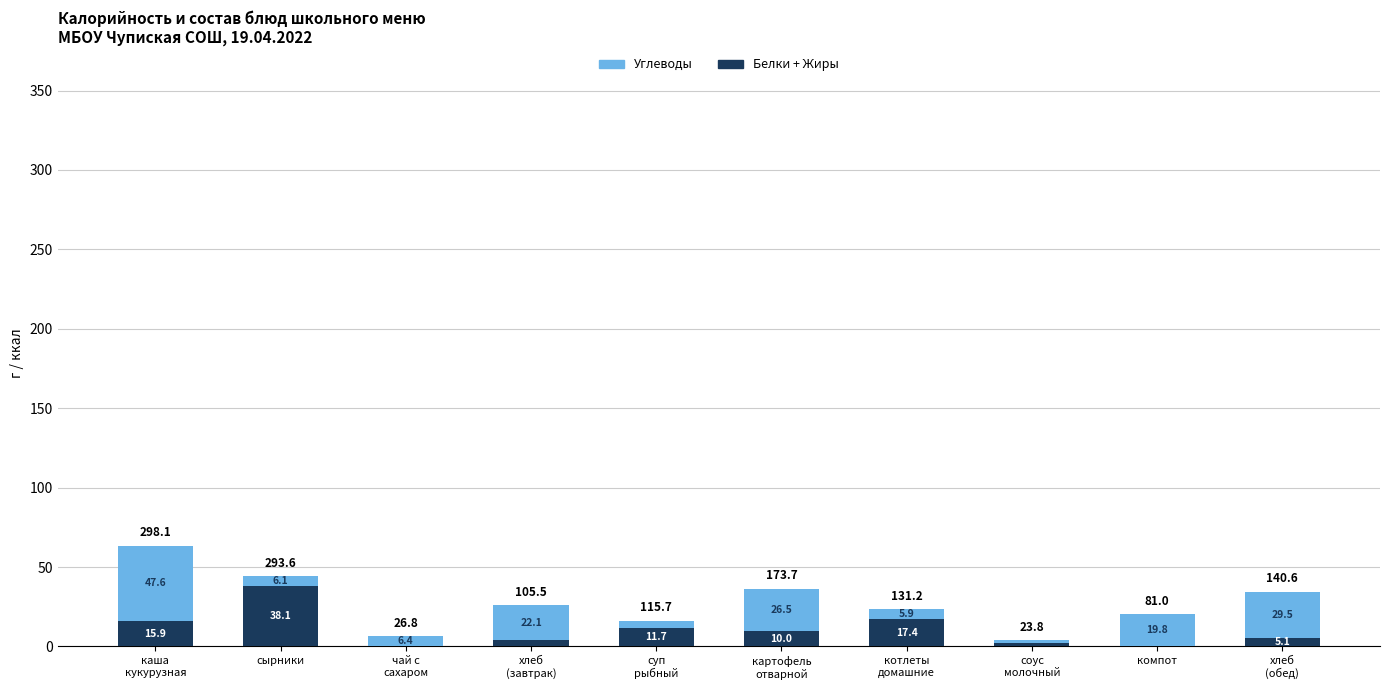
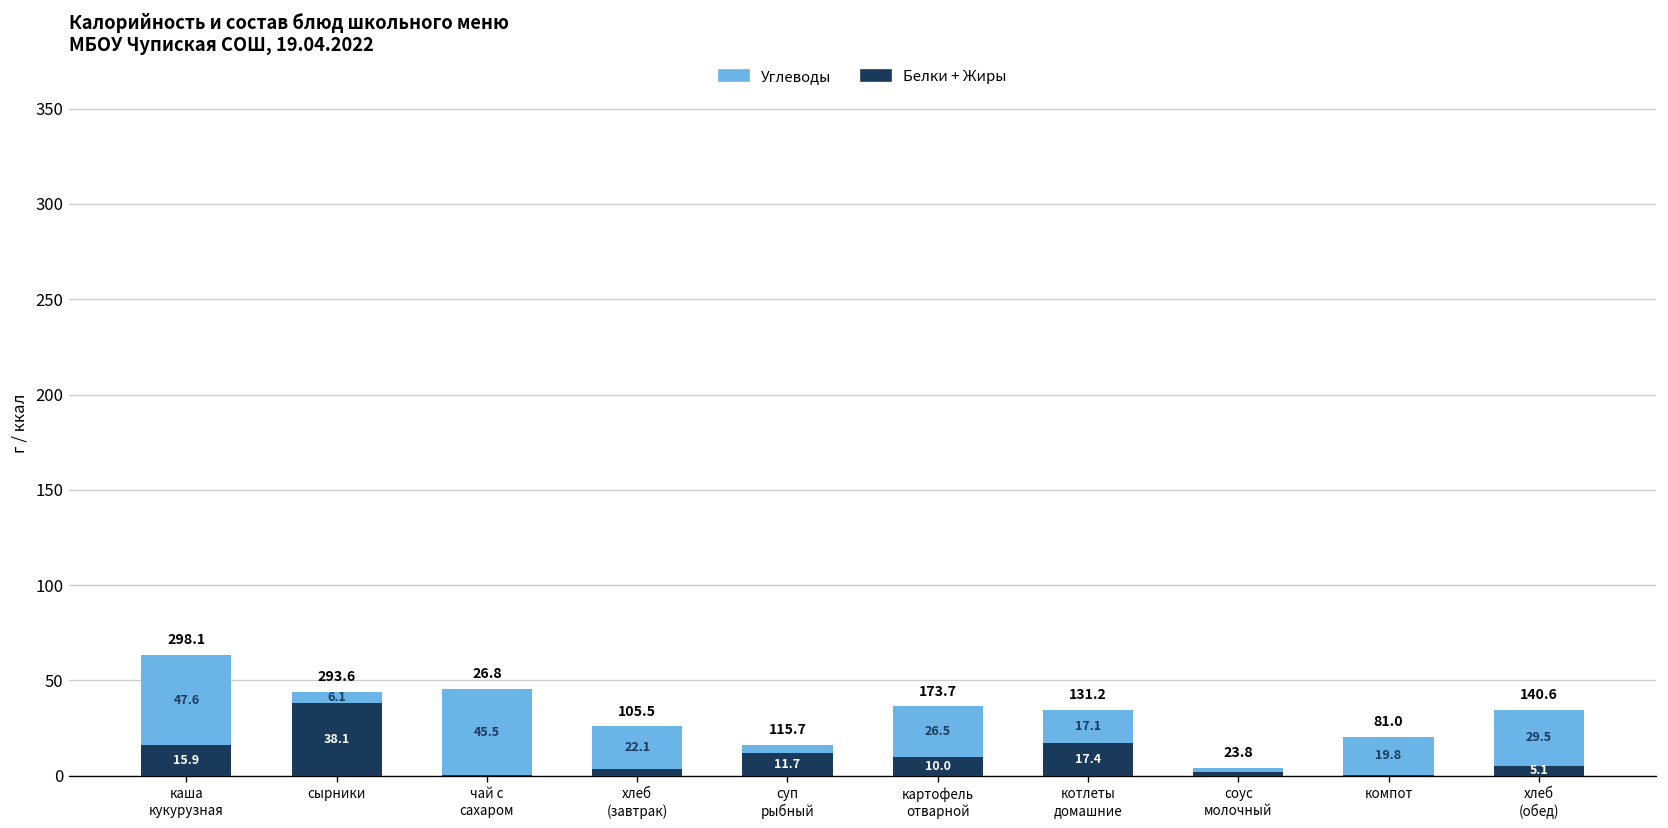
Углеводы, чай с сахаром: 6.4 -> 45.5
Углеводы, котлеты домашние: 5.9 -> 17.1
